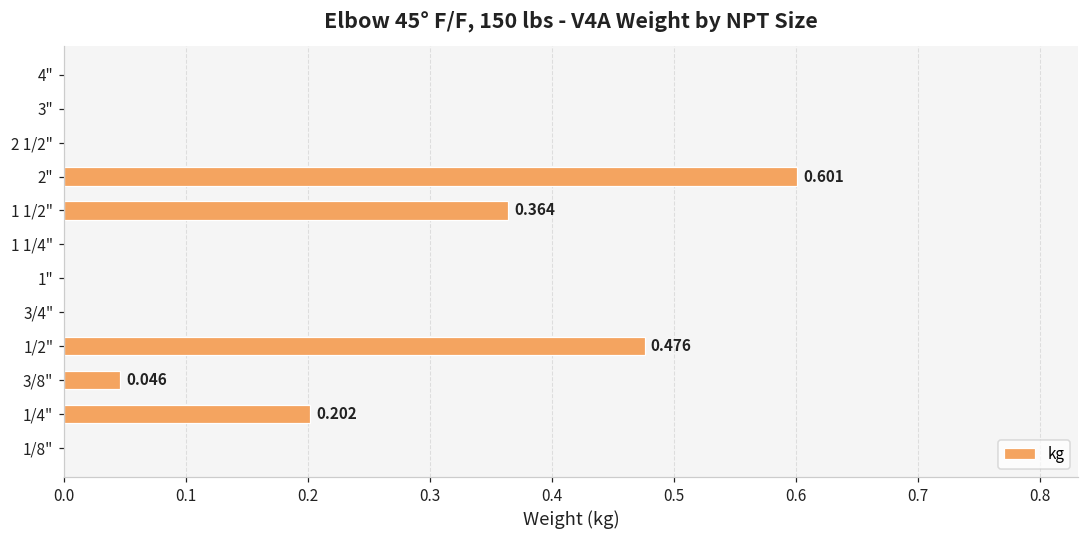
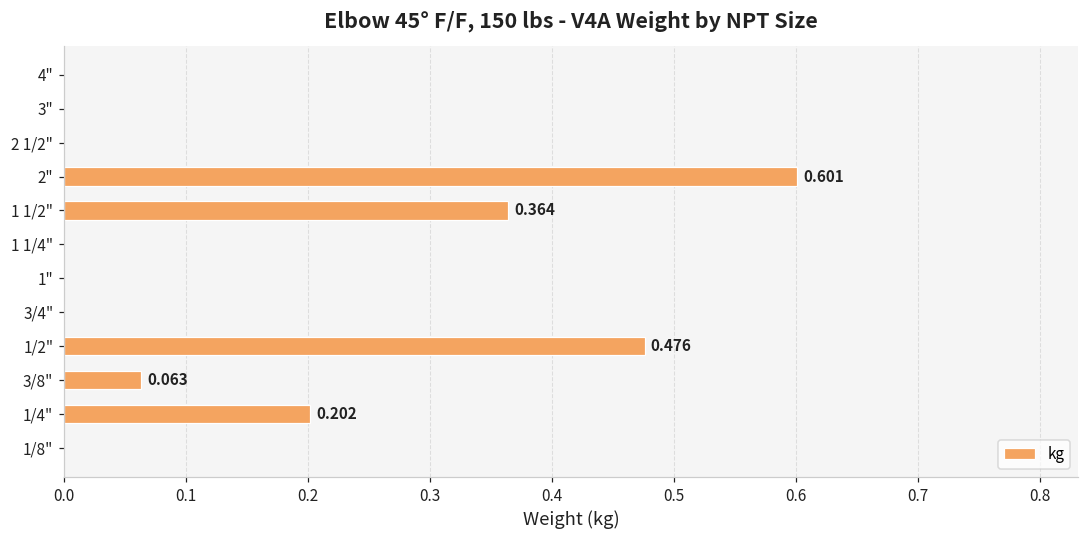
3/8": 0.046 -> 0.063
